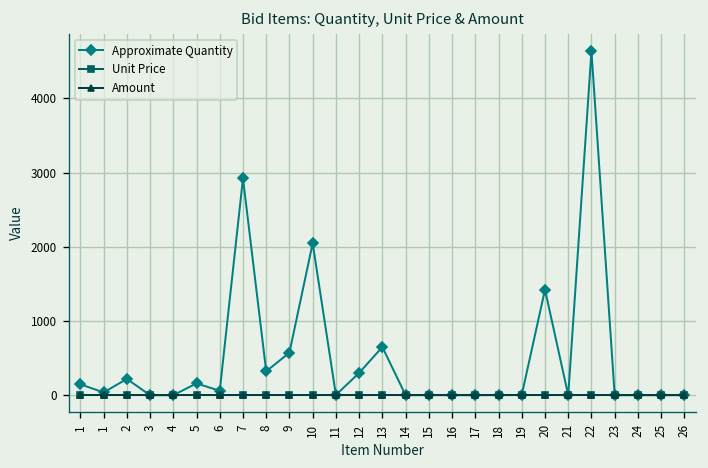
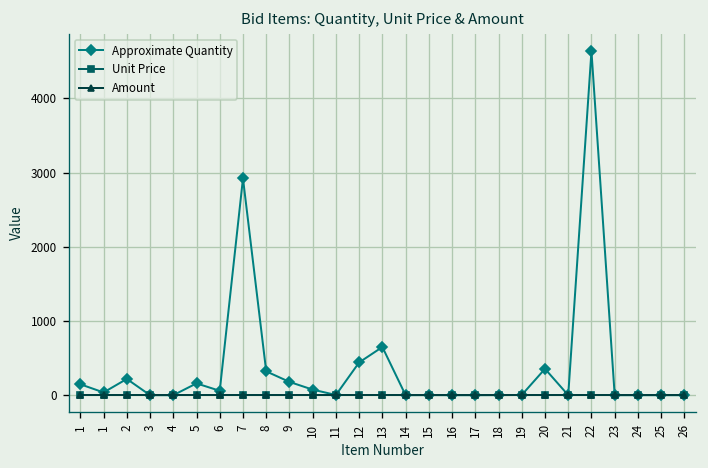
Approximate Quantity, 9: 600 -> 200
Approximate Quantity, 10: 2000 -> 100
Approximate Quantity, 12: 300 -> 400
Approximate Quantity, 20: 1400 -> 400
